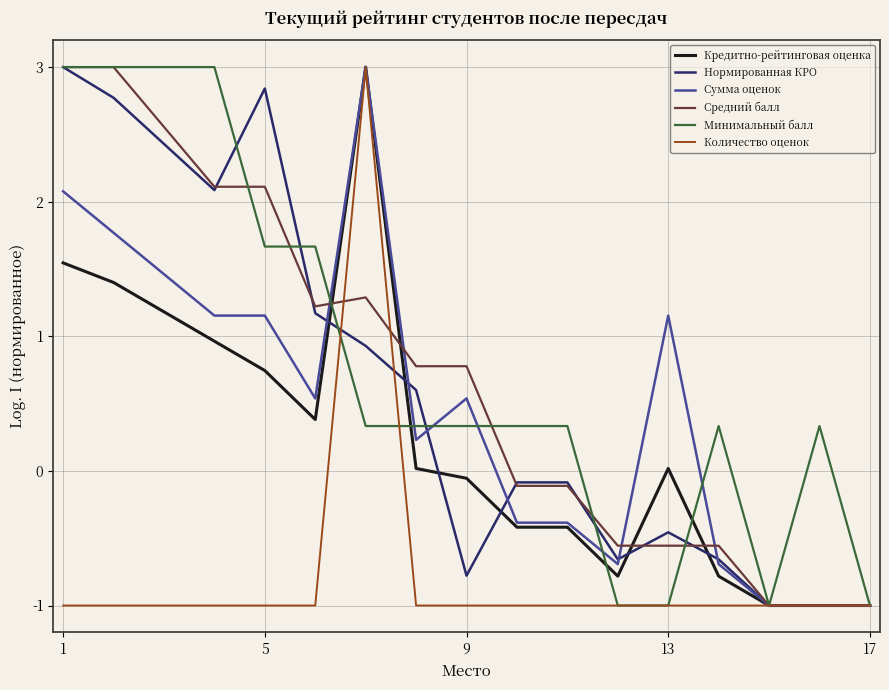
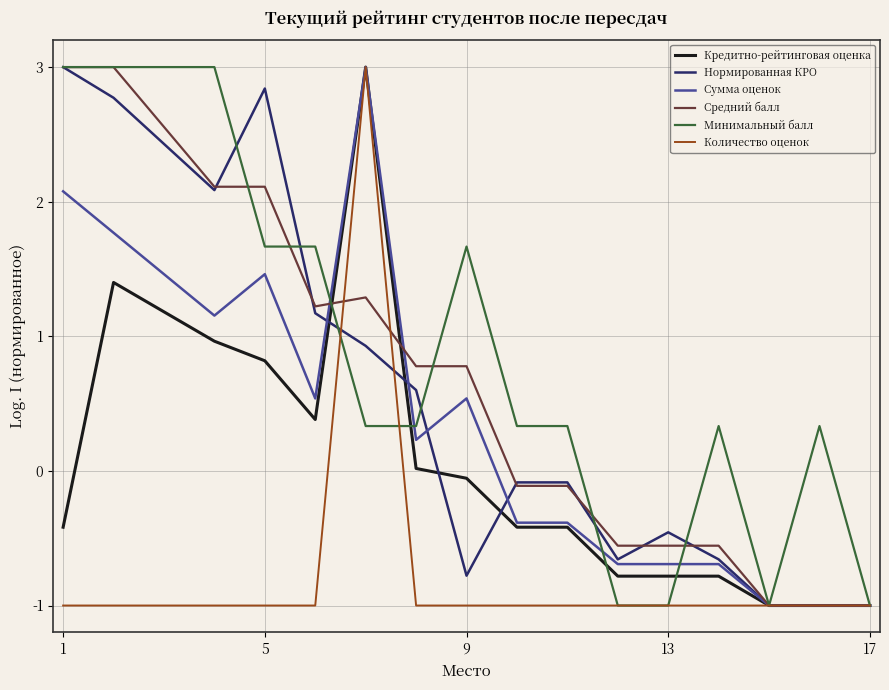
Кредитно-рейтинговая оценка, 1: 1.55 -> -0.42
Кредитно-рейтинговая оценка, 5: 0.75 -> 0.82
Сумма оценок, 5: 1.15 -> 1.46
Минимальный балл, 9: 0.33 -> 1.67
Кредитно-рейтинговая оценка, 13: 0.02 -> -0.78
Сумма оценок, 13: 1.15 -> -0.69
